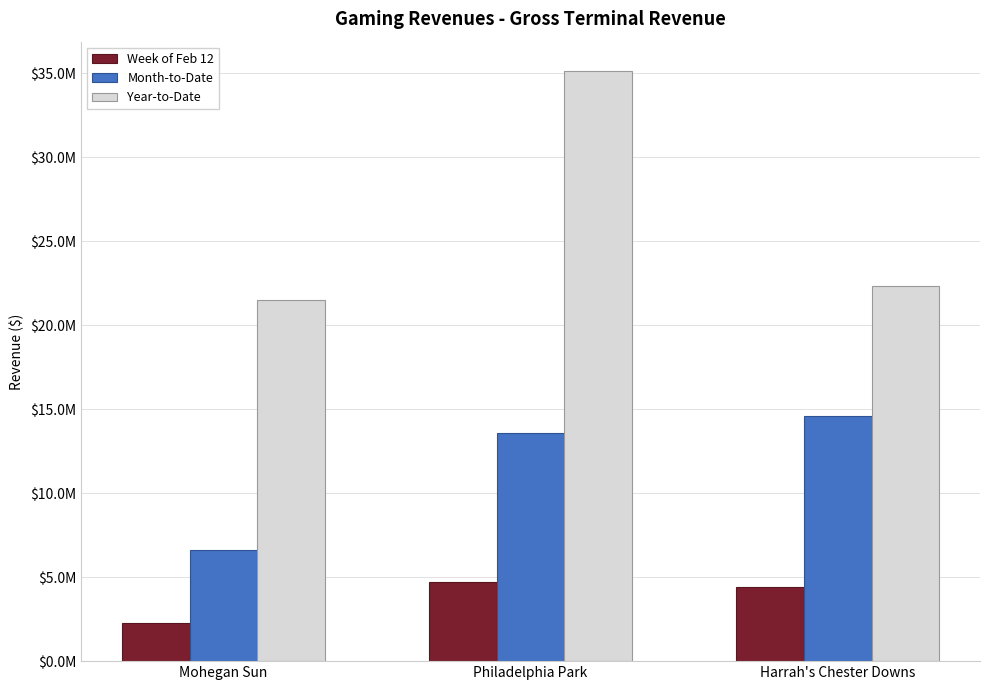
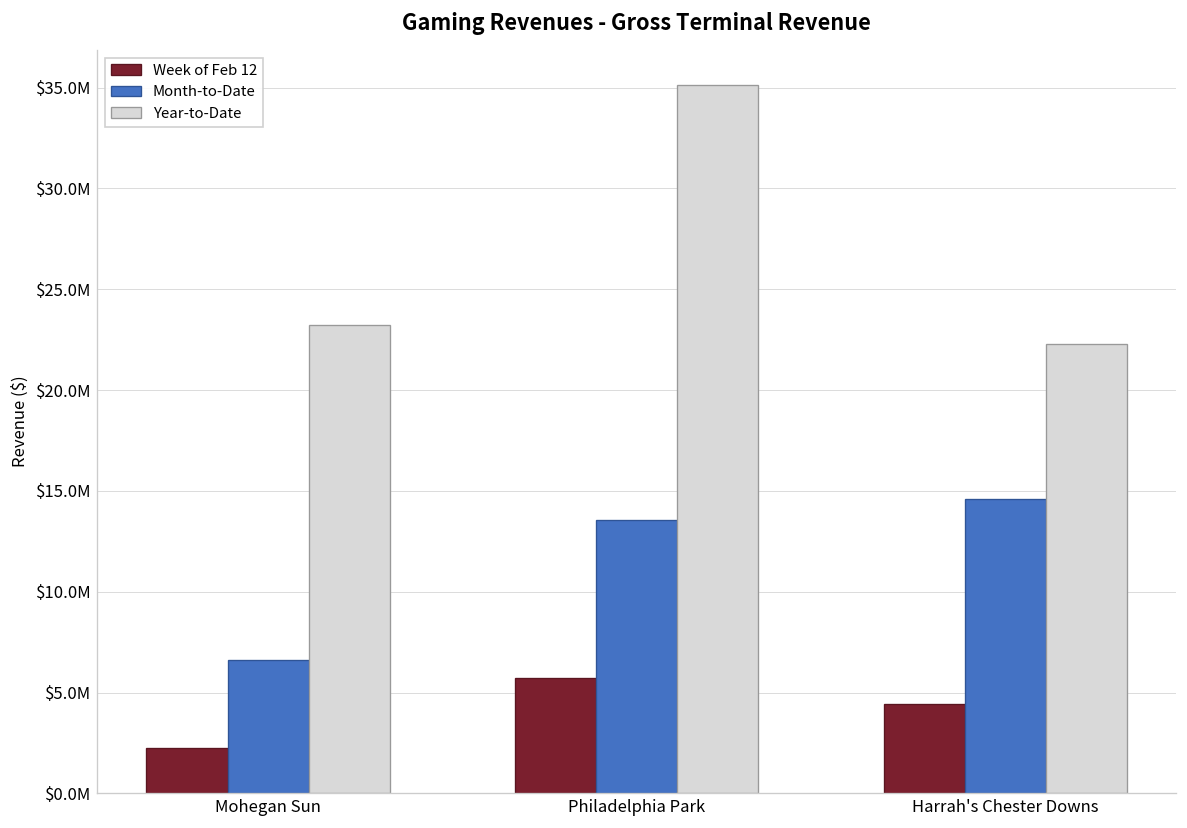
Year-to-Date, Mohegan Sun: $21500000 -> $23200000
Week of Feb 12, Philadelphia Park: $4700000 -> $5700000
